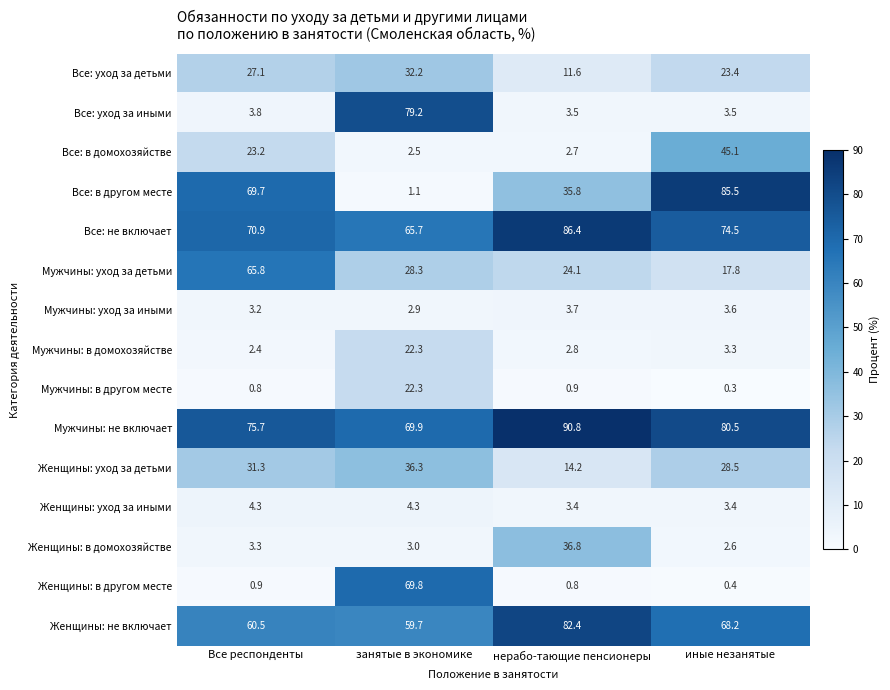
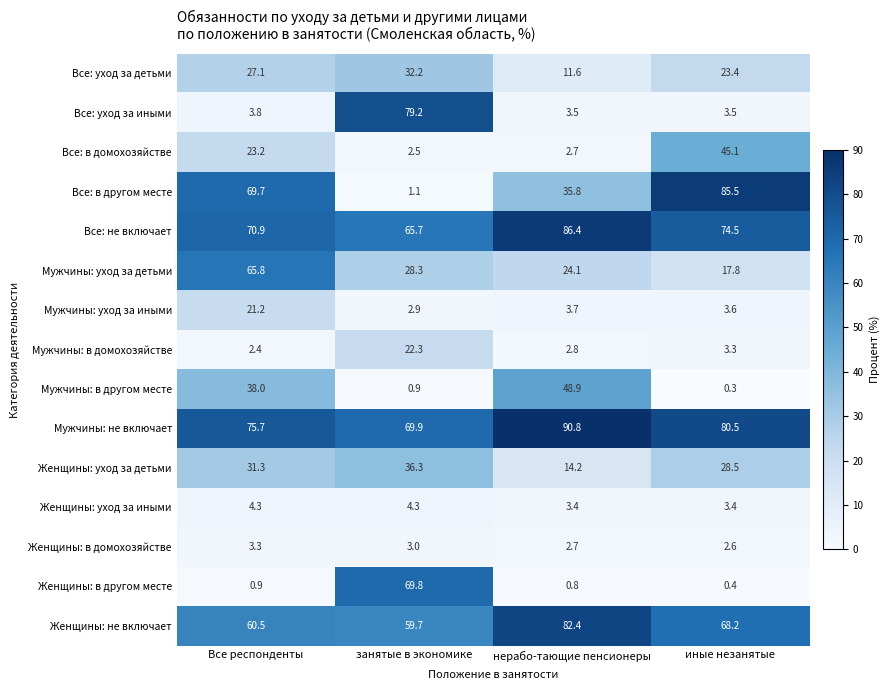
Мужчины: уход за иными, Все респонденты: 3.2 -> 21.2
Мужчины: в другом месте, Все респонденты: 0.8 -> 38.0
Мужчины: в другом месте, занятые в экономике: 22.3 -> 0.9
Мужчины: в другом месте, нерабо-тающие пенсионеры: 0.9 -> 48.9
Женщины: в домохозяйстве, нерабо-тающие пенсионеры: 36.8 -> 2.7
